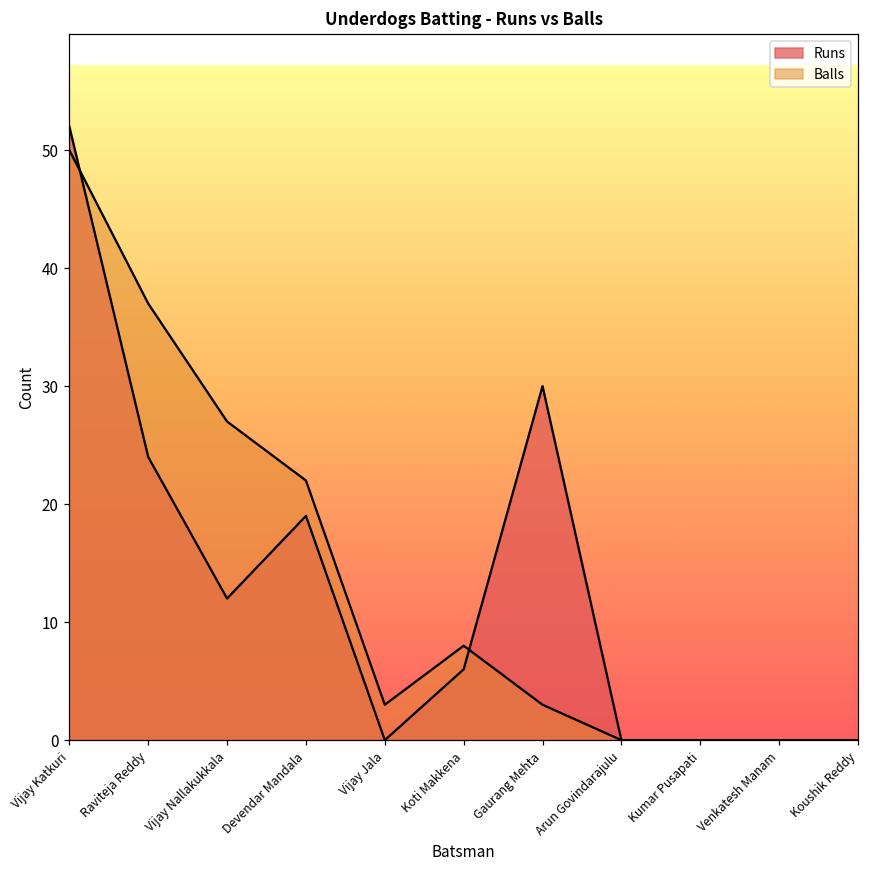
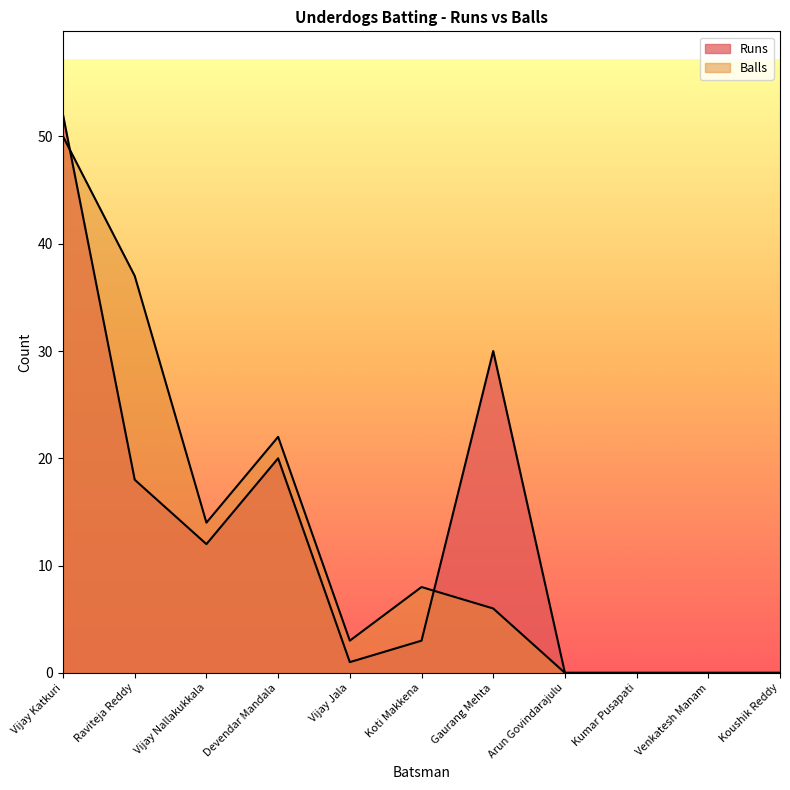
Runs, Raviteja Reddy: 24 -> 18
Balls, Vijay Nallakukkala: 27 -> 14
Runs, Devendar Mandala: 19 -> 20
Runs, Vijay Jala: 0 -> 1
Runs, Koti Makkena: 6 -> 3
Balls, Gaurang Mehta: 3 -> 6
